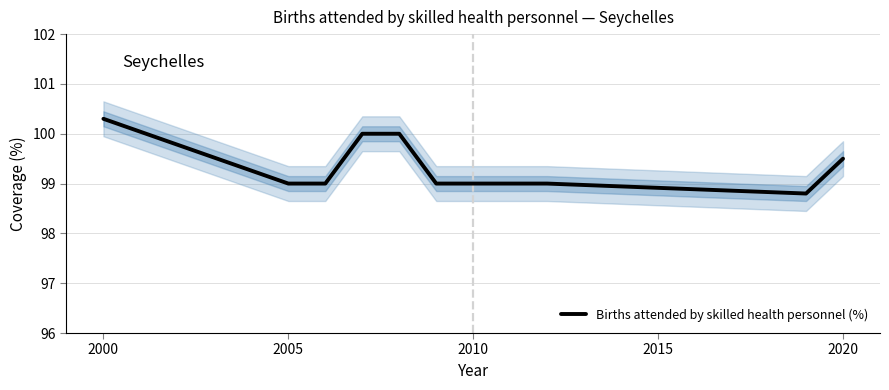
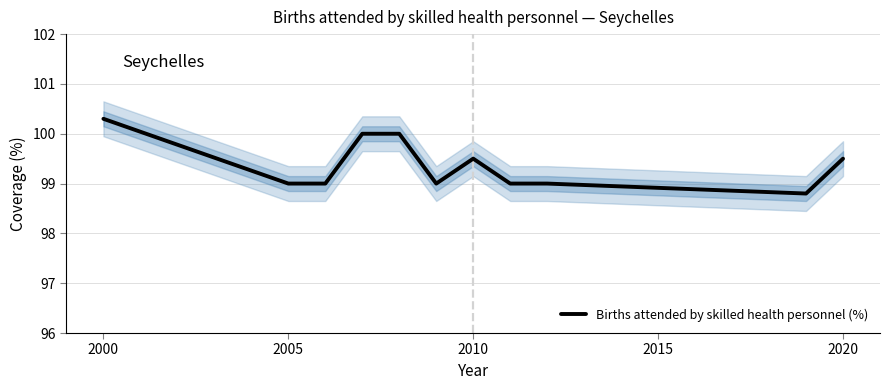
Births attended by skilled health personnel (%), 2010: 99.0 -> 99.5
